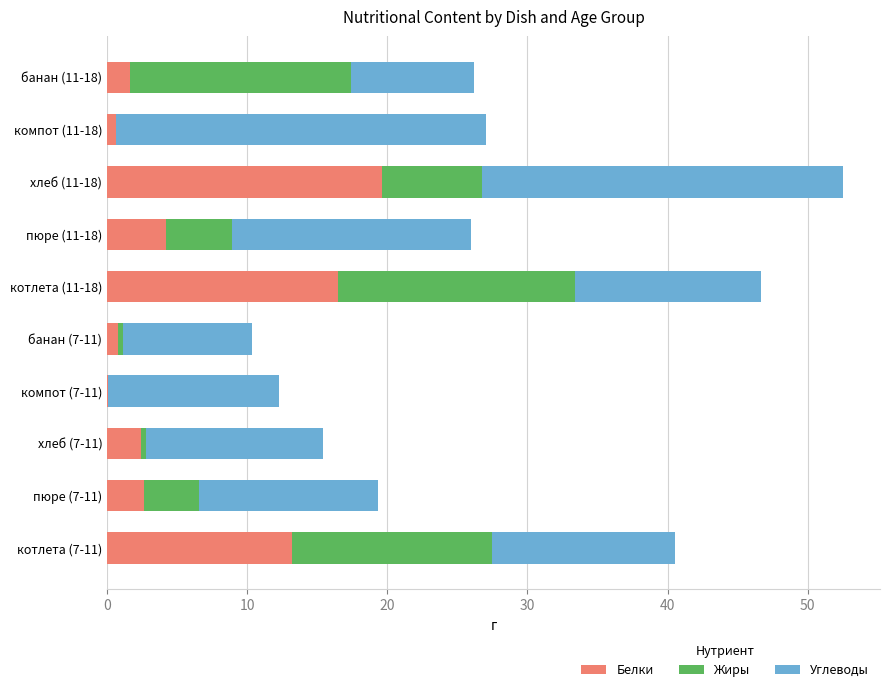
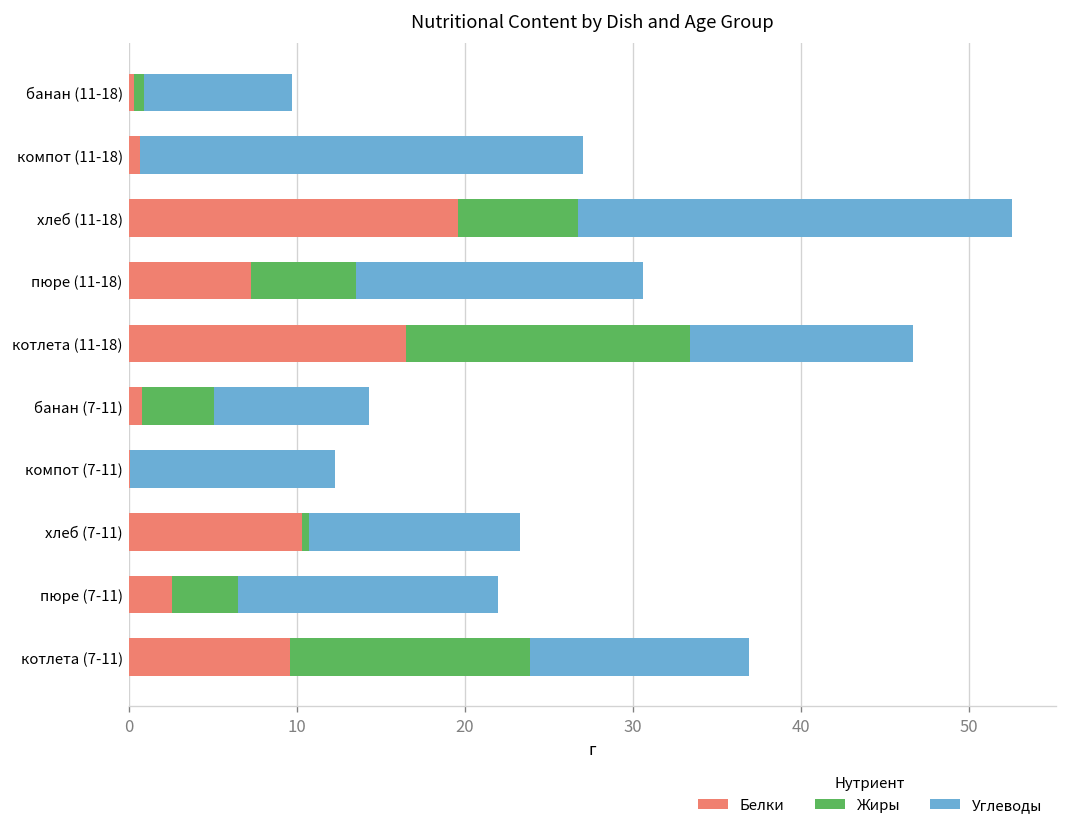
Белки, банан (11-18): 1.6 -> 0.3
Жиры, банан (11-18): 15.8 -> 0.6
Белки, пюре (11-18): 4.2 -> 7.3
Жиры, пюре (11-18): 4.8 -> 6.2
Жиры, банан (7-11): 0.3 -> 4.3
Белки, хлеб (7-11): 2.4 -> 10.3
Углеводы, пюре (7-11): 12.8 -> 15.4
Белки, котлета (7-11): 13.2 -> 9.6
